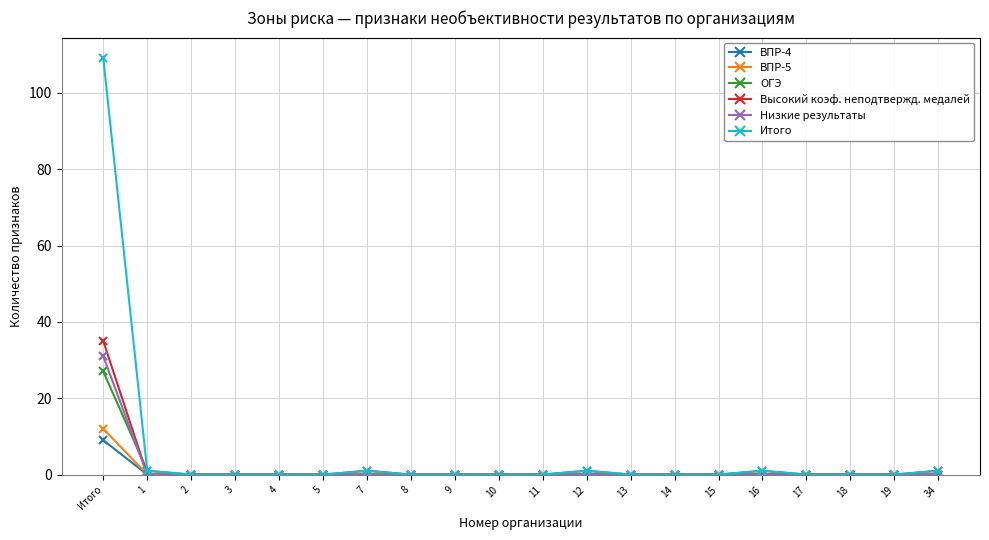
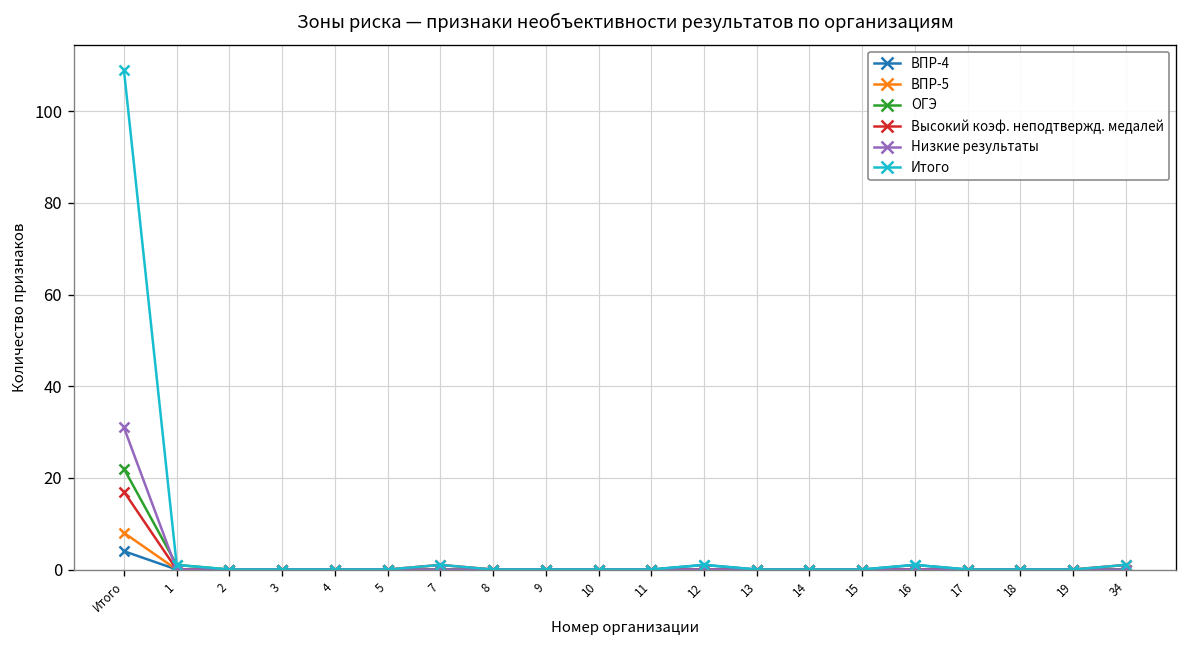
ВПР-4, Итого: 9 -> 4
ВПР-5, Итого: 12 -> 8
ОГЭ, Итого: 27 -> 22
Высокий коэф. неподтвержд. медалей, Итого: 35 -> 17
